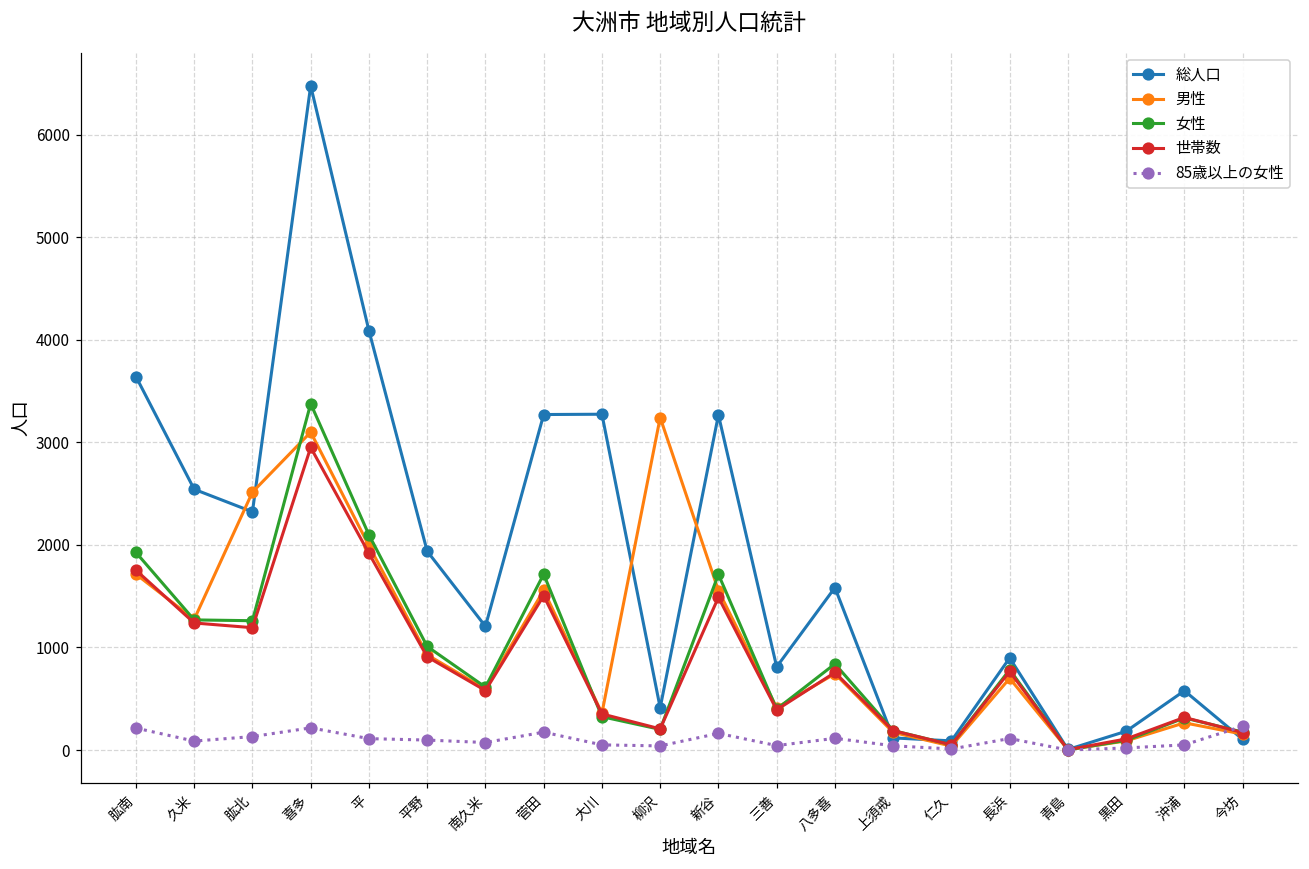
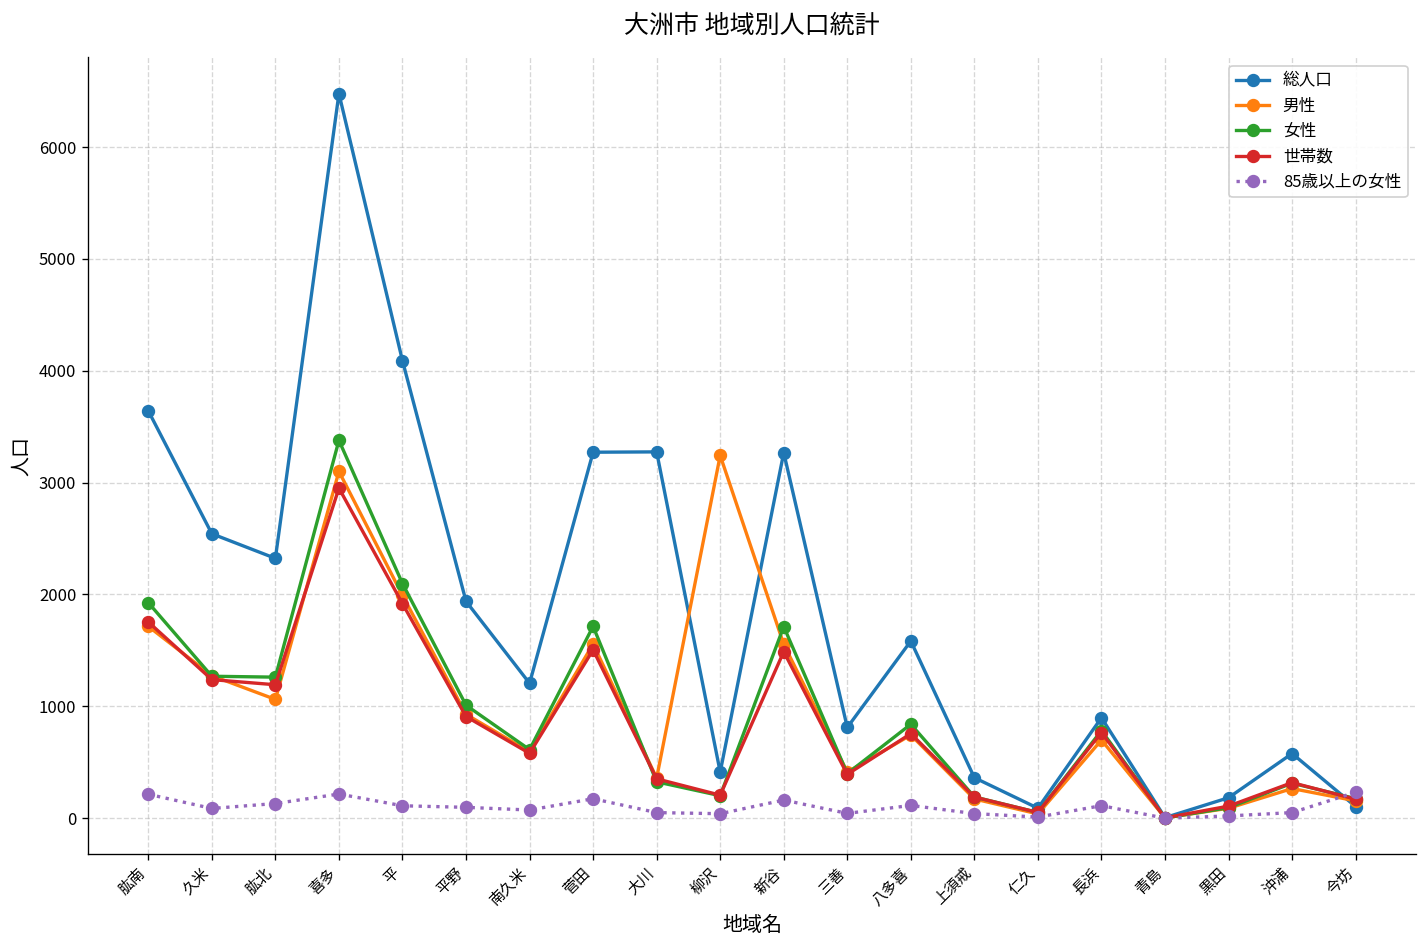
男性, 肱北: 2500 -> 1100
総人口, 上須戒: 100 -> 400
